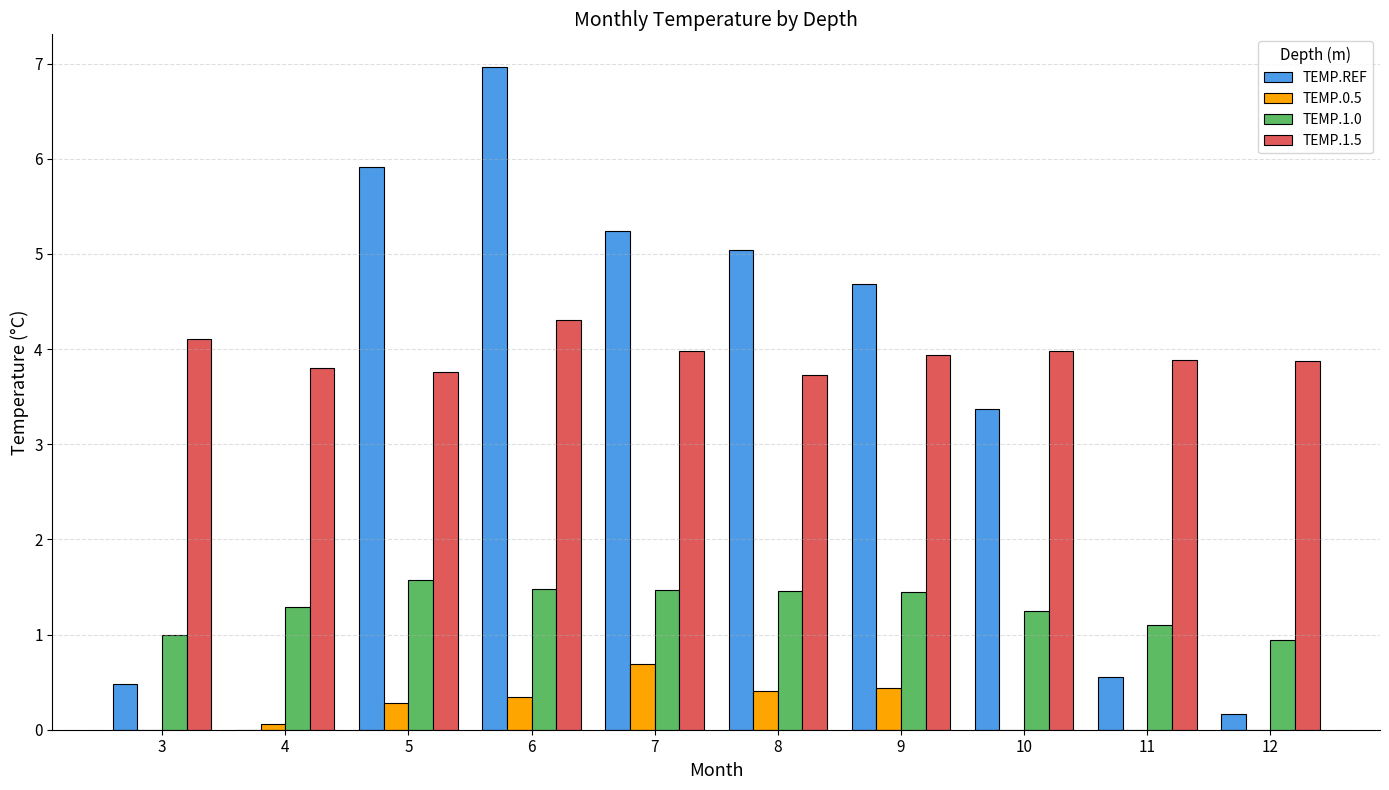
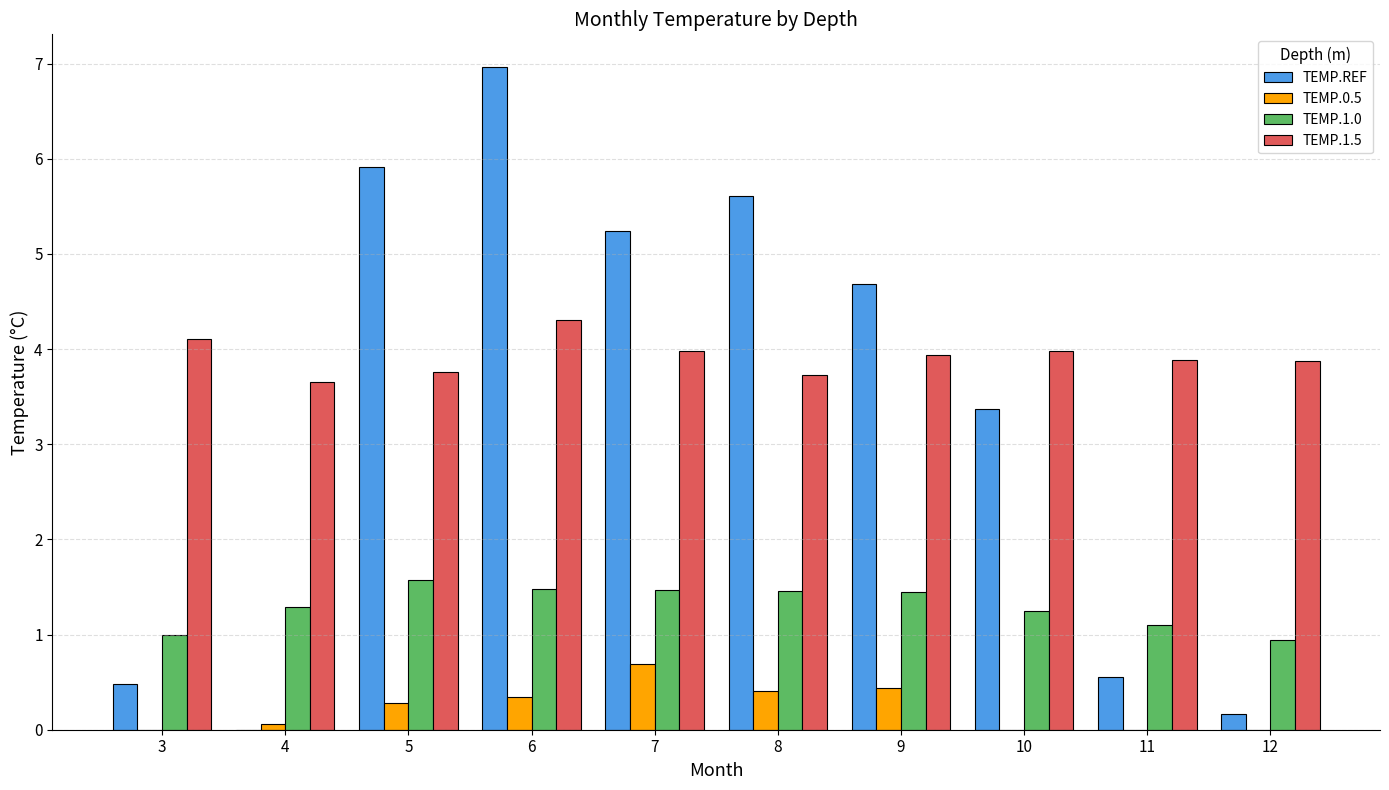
TEMP.1.5, 4: 3.8 -> 3.7
TEMP.REF, 8: 5.0 -> 5.6
